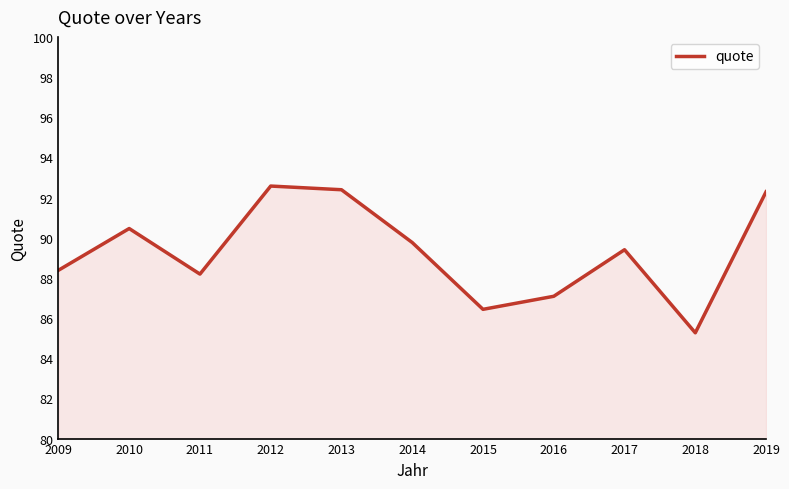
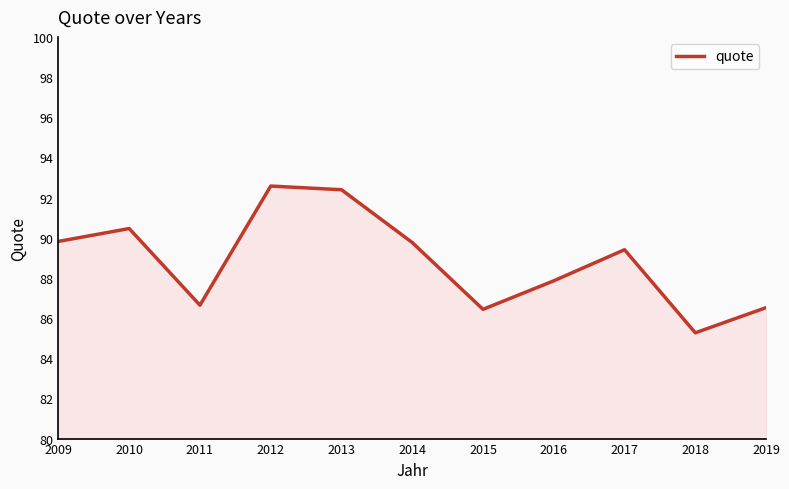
2009: 88.4 -> 89.8
2011: 88.2 -> 86.6
2016: 87.1 -> 87.9
2019: 92.3 -> 86.5
